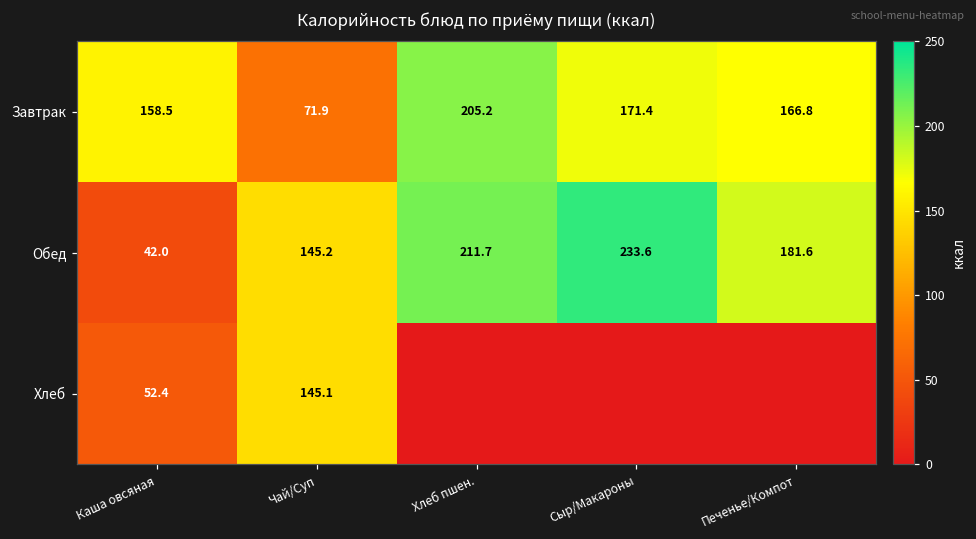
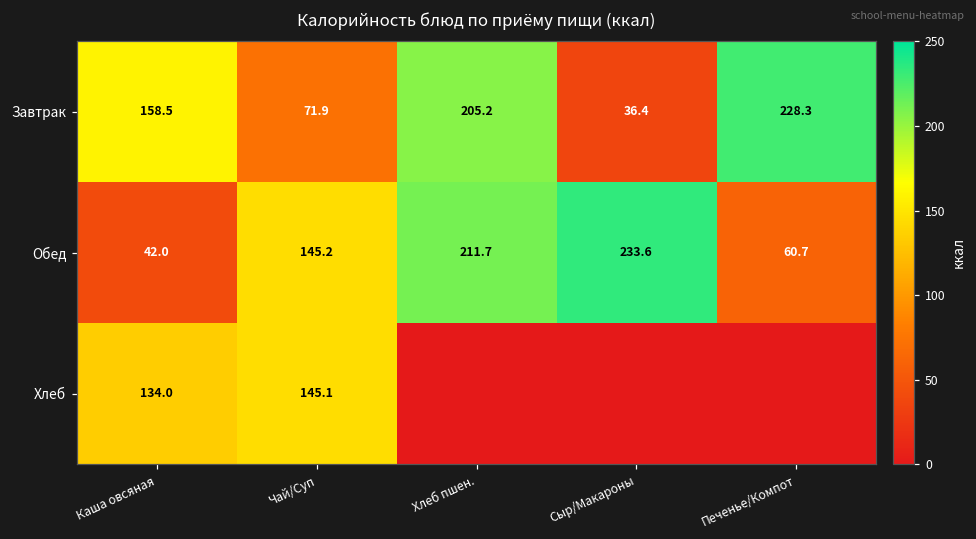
Завтрак, Сыр/Макароны: 171.4 -> 36.4
Завтрак, Печенье/Компот: 166.8 -> 228.3
Обед, Печенье/Компот: 181.6 -> 60.7
Хлеб, Каша овсяная: 52.4 -> 134.0
